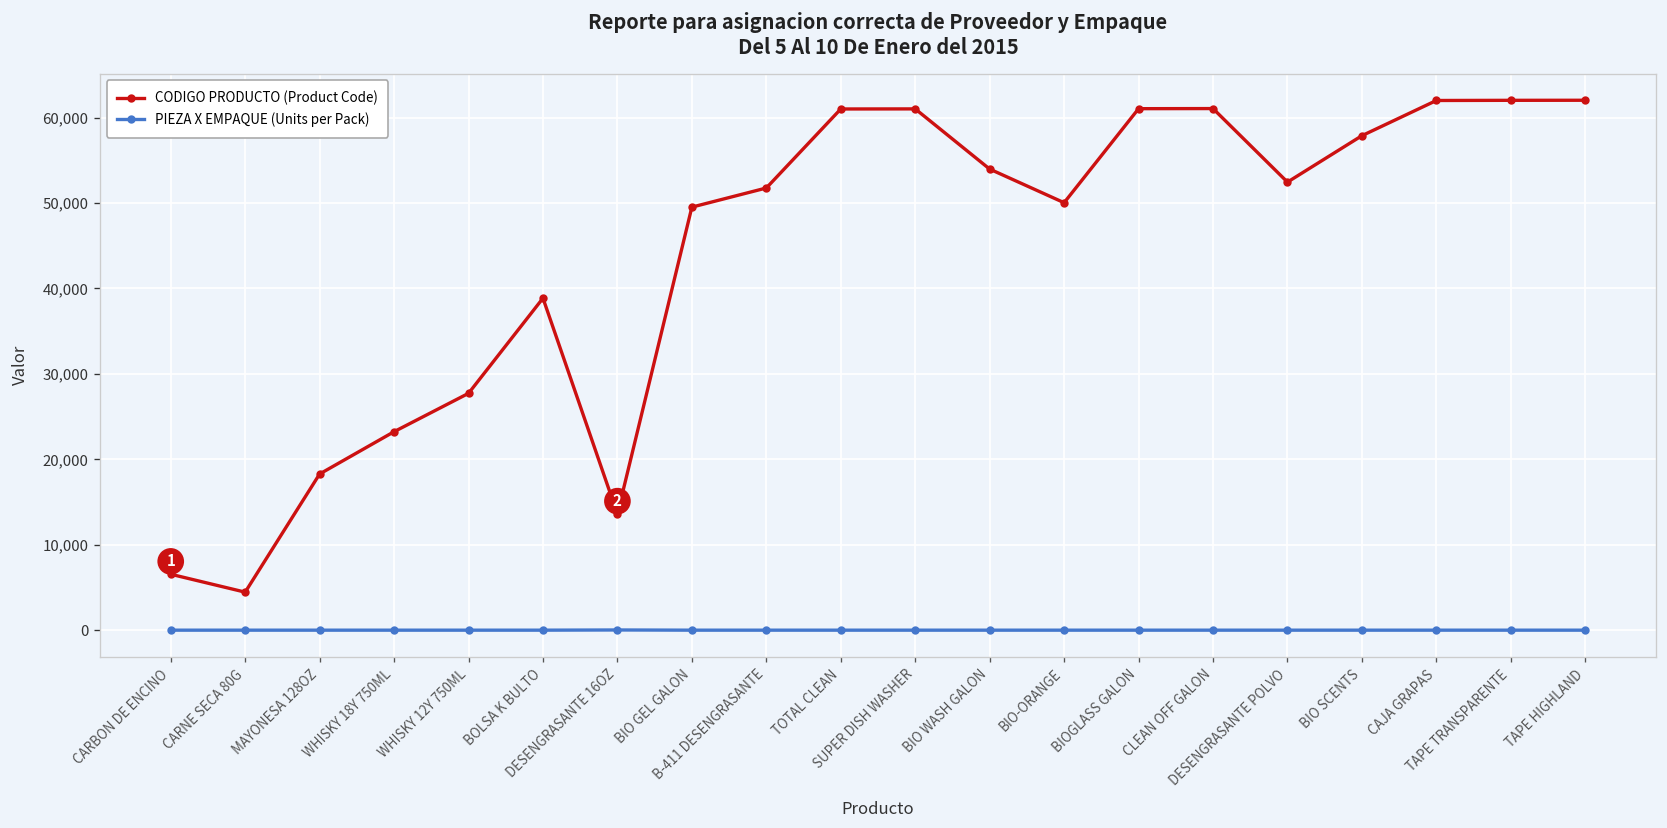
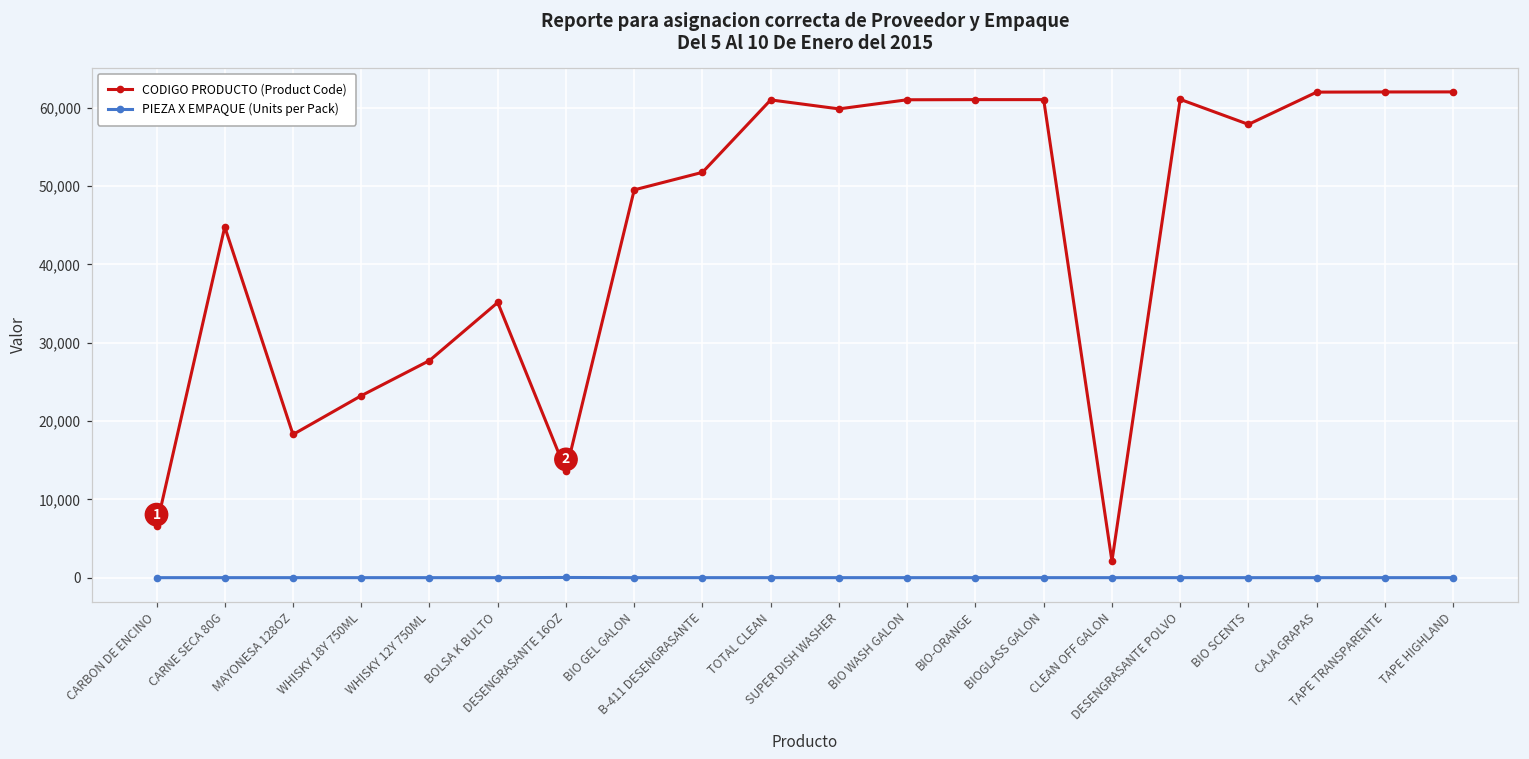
CODIGO PRODUCTO (Product Code), CARNE SECA 80G: 4,000 -> 45,000
CODIGO PRODUCTO (Product Code), BOLSA K BULTO: 39,000 -> 35,000
CODIGO PRODUCTO (Product Code), SUPER DISH WASHER: 61,000 -> 60,000
CODIGO PRODUCTO (Product Code), BIO WASH GALON: 54,000 -> 61,000
CODIGO PRODUCTO (Product Code), BIO-ORANGE: 50,000 -> 61,000
CODIGO PRODUCTO (Product Code), CLEAN OFF GALON: 61,000 -> 2,000
CODIGO PRODUCTO (Product Code), DESENGRASANTE POLVO: 52,000 -> 61,000
